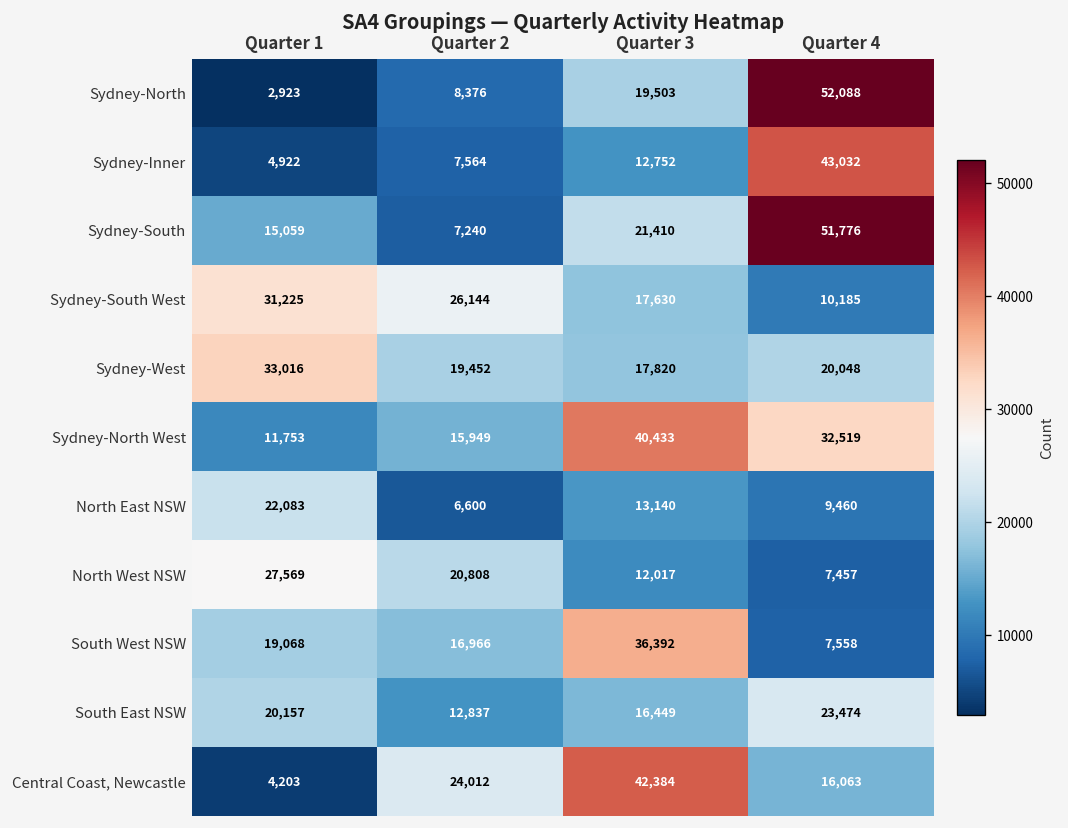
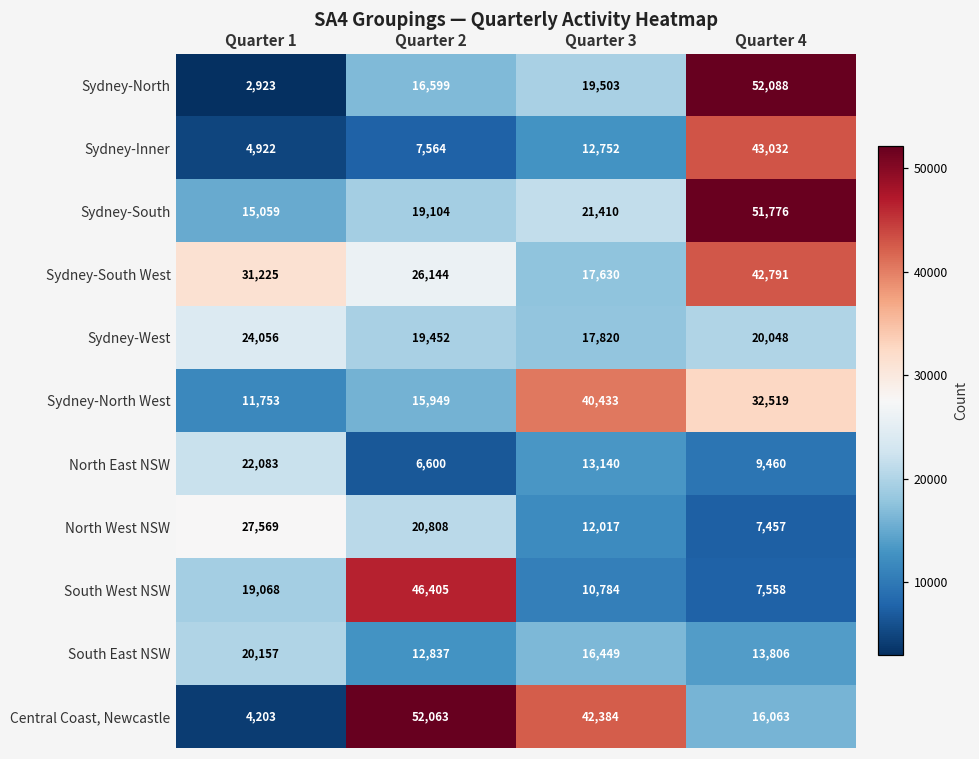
Sydney-North, Quarter 2: 8,376 -> 16,599
Sydney-South, Quarter 2: 7,240 -> 19,104
Sydney-South West, Quarter 4: 10,185 -> 42,791
Sydney-West, Quarter 1: 33,016 -> 24,056
South West NSW, Quarter 2: 16,966 -> 46,405
South West NSW, Quarter 3: 36,392 -> 10,784
South East NSW, Quarter 4: 23,474 -> 13,806
Central Coast, Newcastle, Quarter 2: 24,012 -> 52,063
